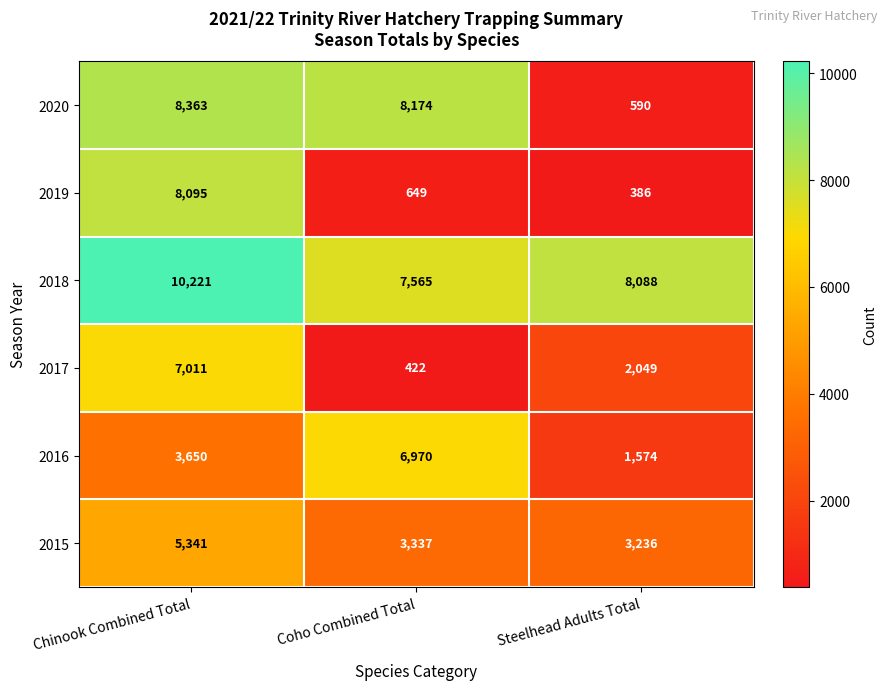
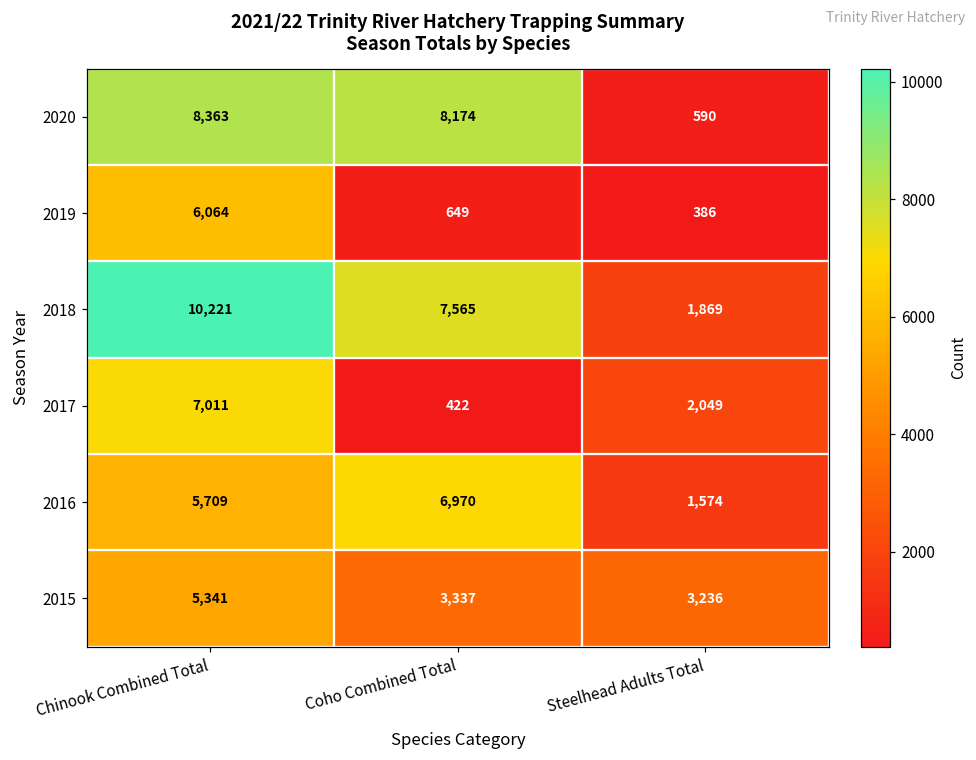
2019, Chinook Combined Total: 8,095 -> 6,064
2018, Steelhead Adults Total: 8,088 -> 1,869
2016, Chinook Combined Total: 3,650 -> 5,709
